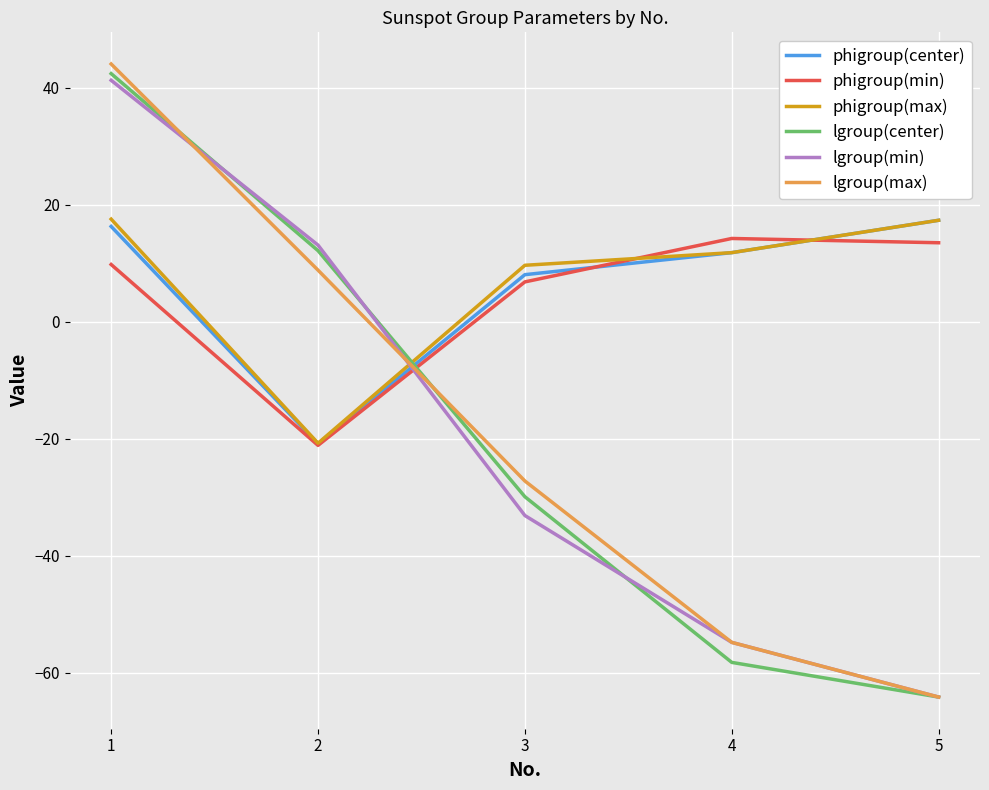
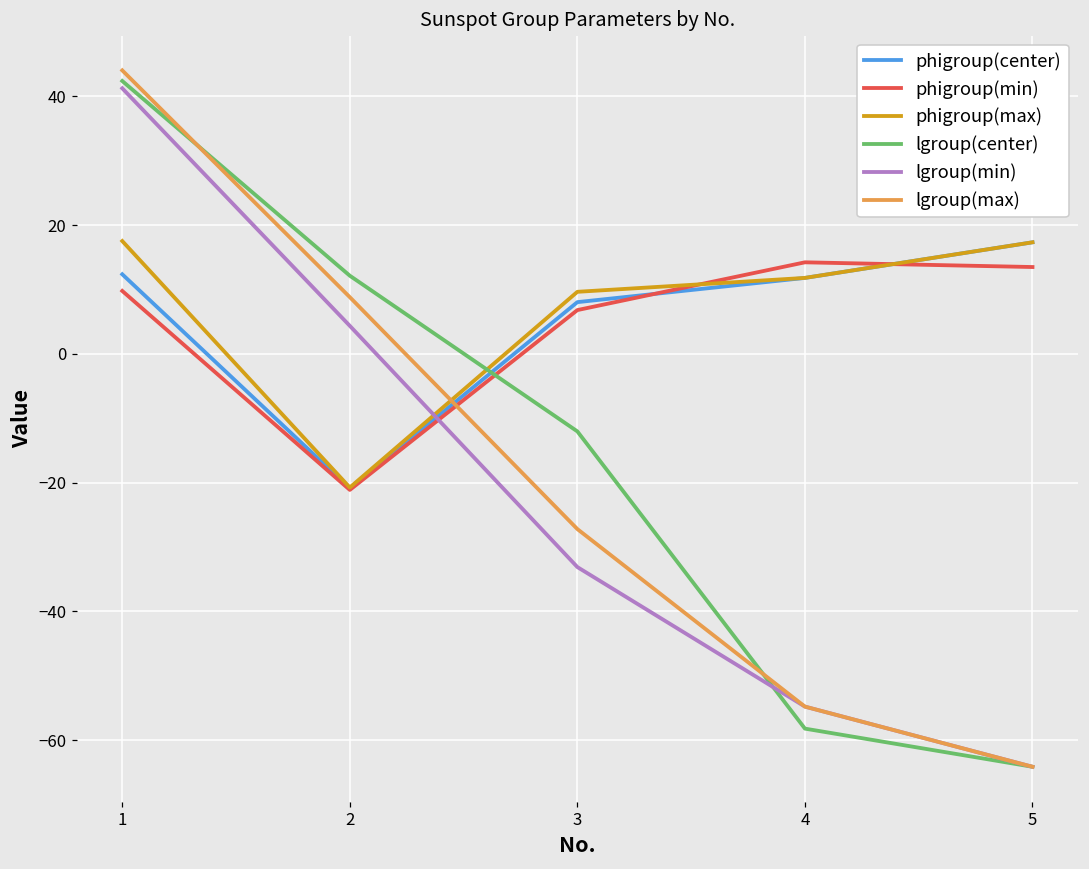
phigroup(center), 1: 16 -> 12
lgroup(min), 2: 13 -> 4
lgroup(center), 3: -30 -> -12
